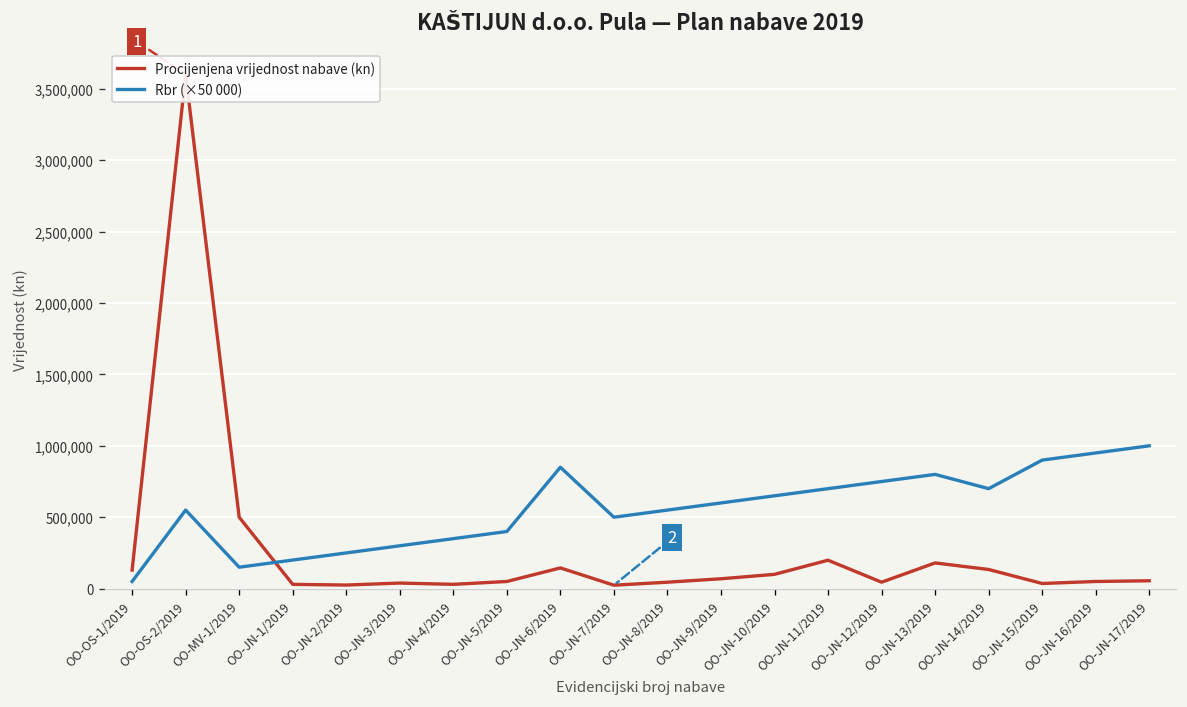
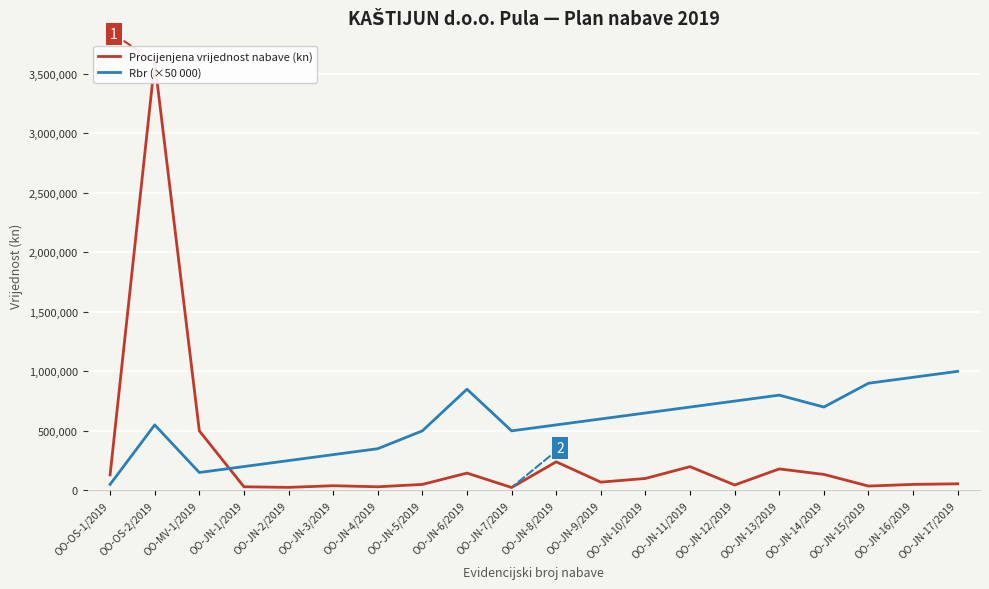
Rbr (×50 000), OO-JN-5/2019: 400,000 -> 500,000
Procijenjena vrijednost nabave (kn), OO-JN-8/2019: 50,000 -> 240,000
